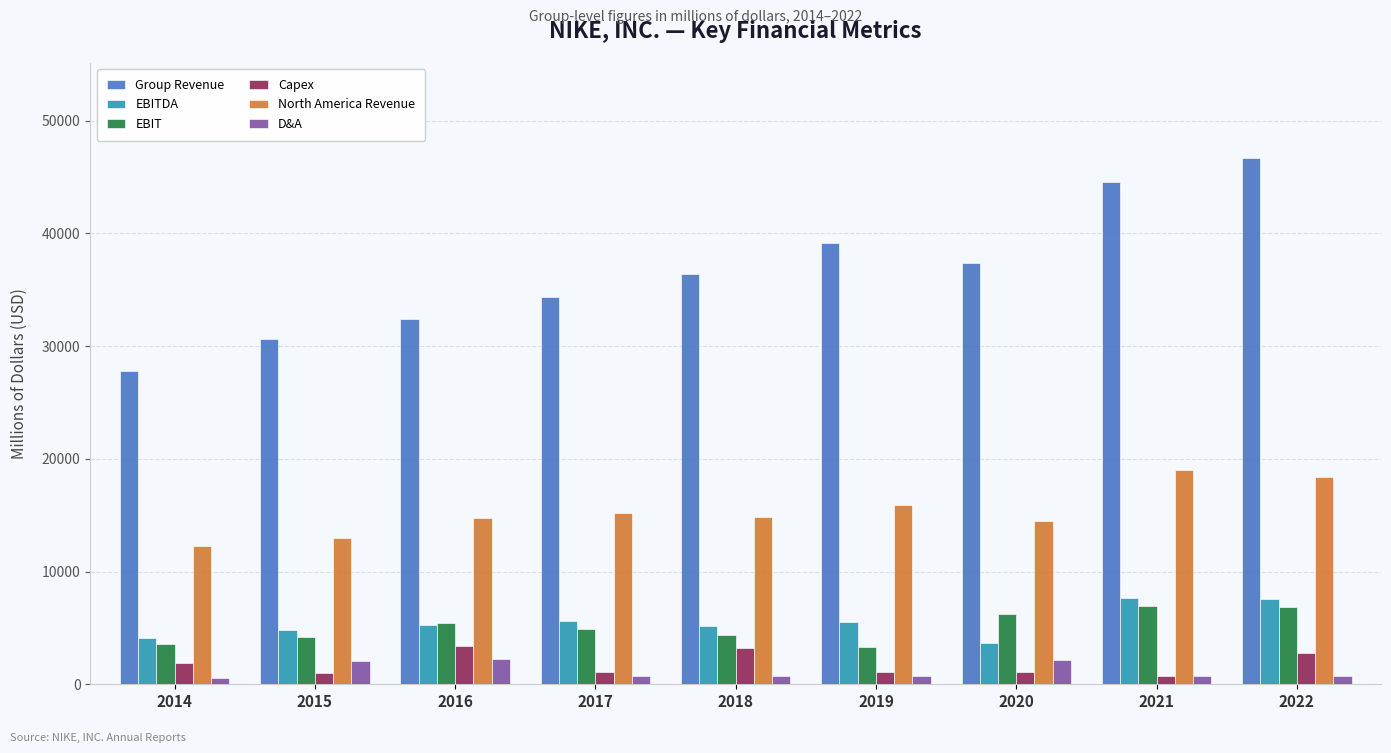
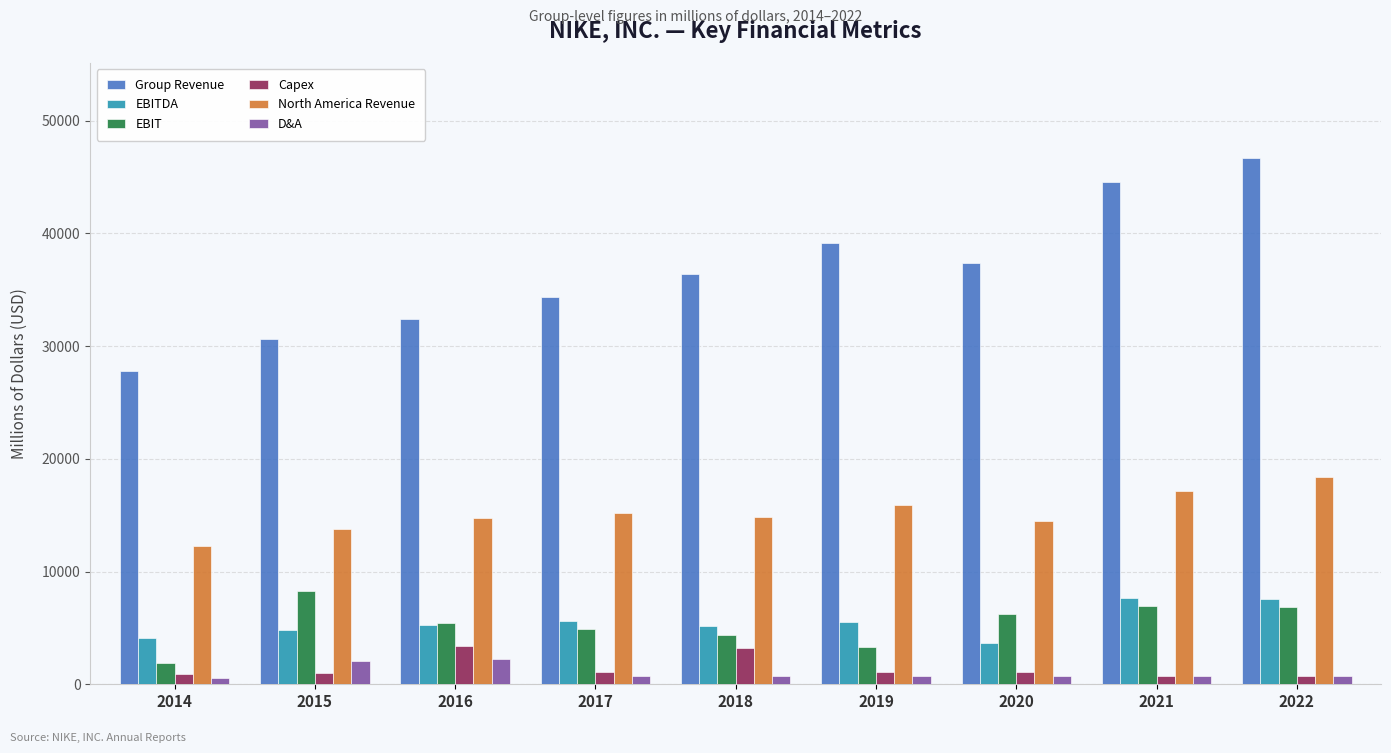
EBIT, 2014: 3600 -> 1900
Capex, 2014: 1900 -> 900
EBIT, 2015: 4200 -> 8200
North America Revenue, 2015: 13000 -> 13700
D&A, 2020: 2200 -> 700
North America Revenue, 2021: 19000 -> 17200
Capex, 2022: 2800 -> 800
